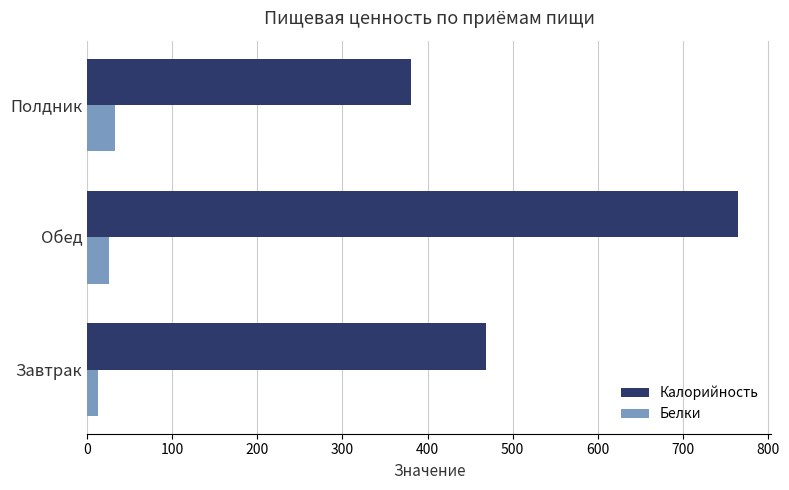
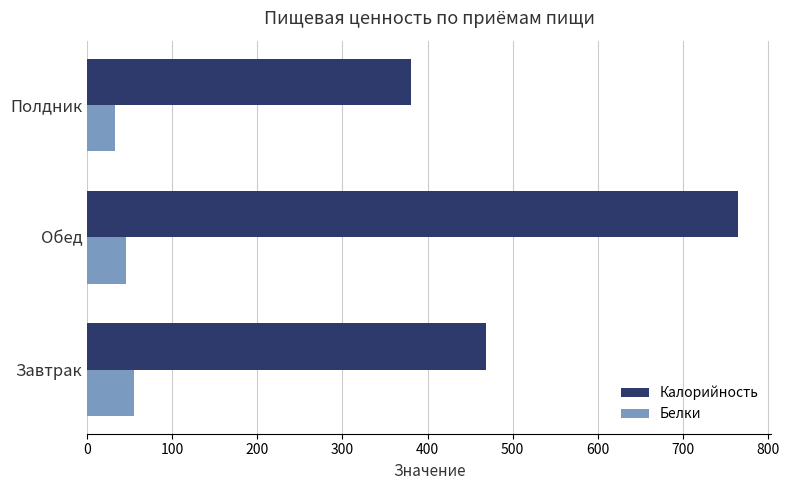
Белки, Обед: 30 -> 50
Белки, Завтрак: 10 -> 50
